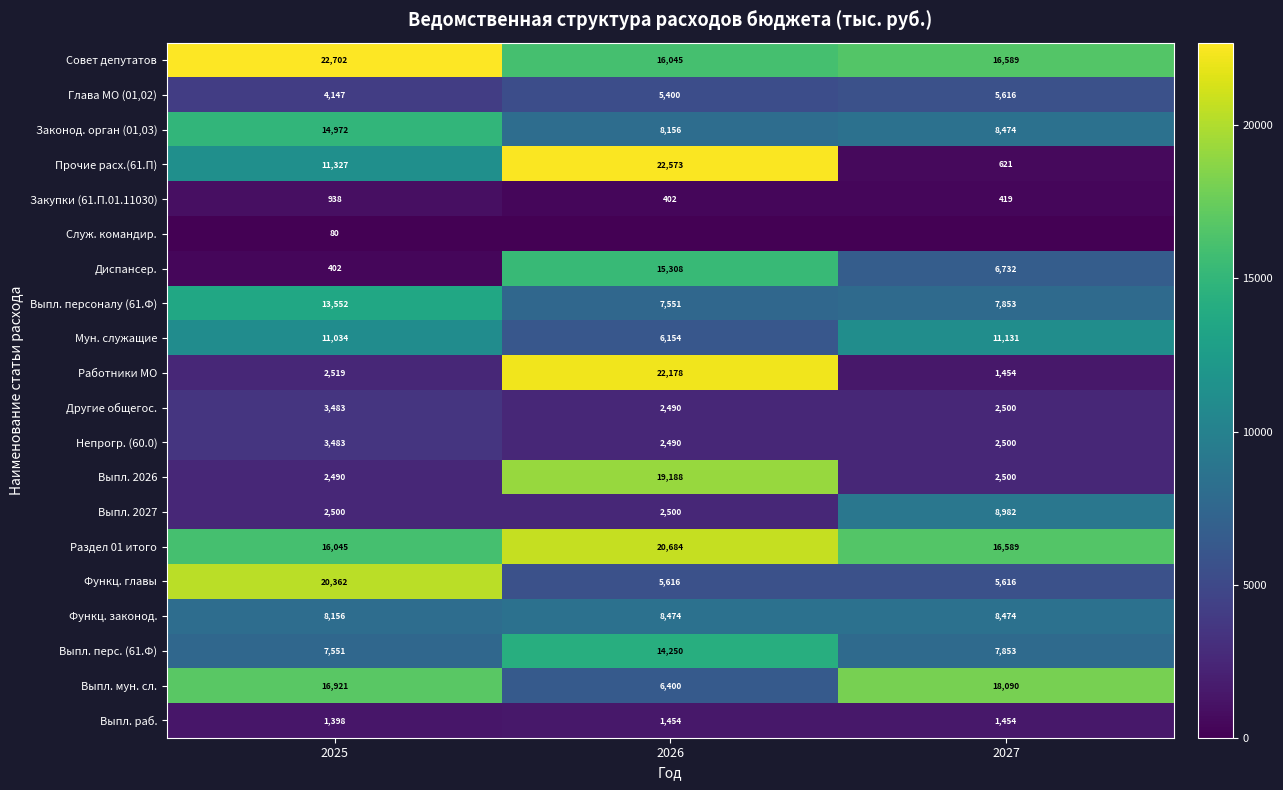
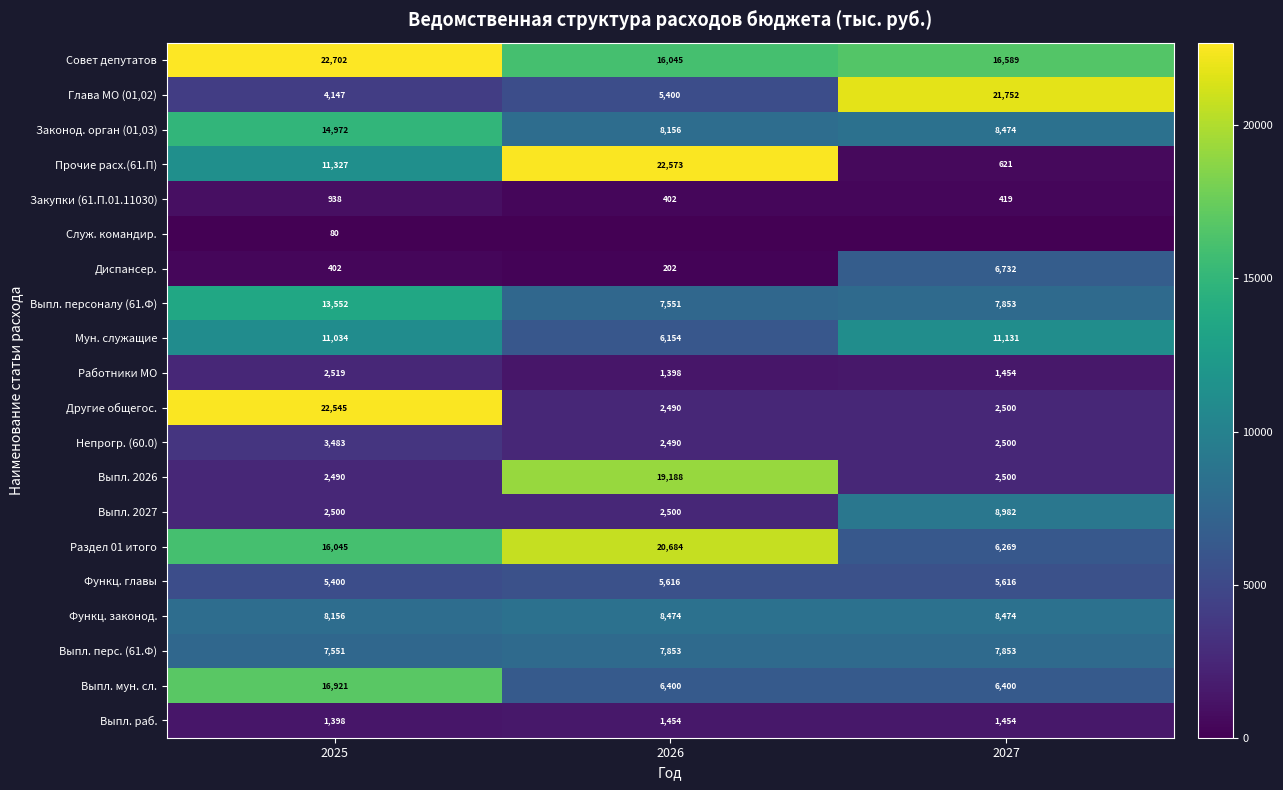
Глава МО (01,02), 2027: 5,616 -> 21,752
Диспансер., 2026: 15,308 -> 202
Работники МО, 2026: 22,178 -> 1,398
Другие общегос., 2025: 3,483 -> 22,545
Раздел 01 итого, 2027: 16,589 -> 6,269
Функц. главы, 2025: 20,362 -> 5,400
Выпл. перс. (61.Ф), 2026: 14,250 -> 7,853
Выпл. мун. сл., 2027: 18,090 -> 6,400
